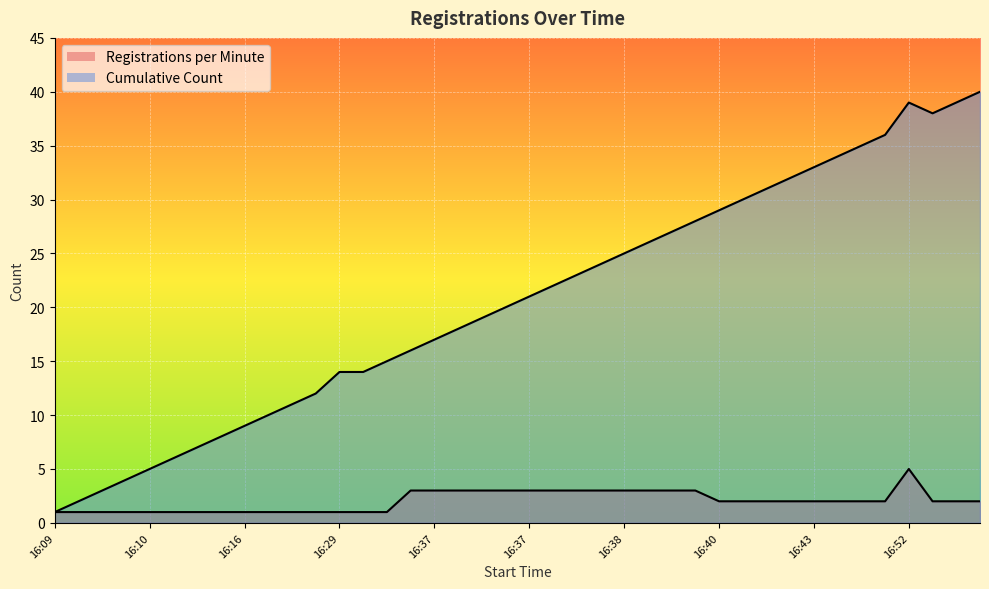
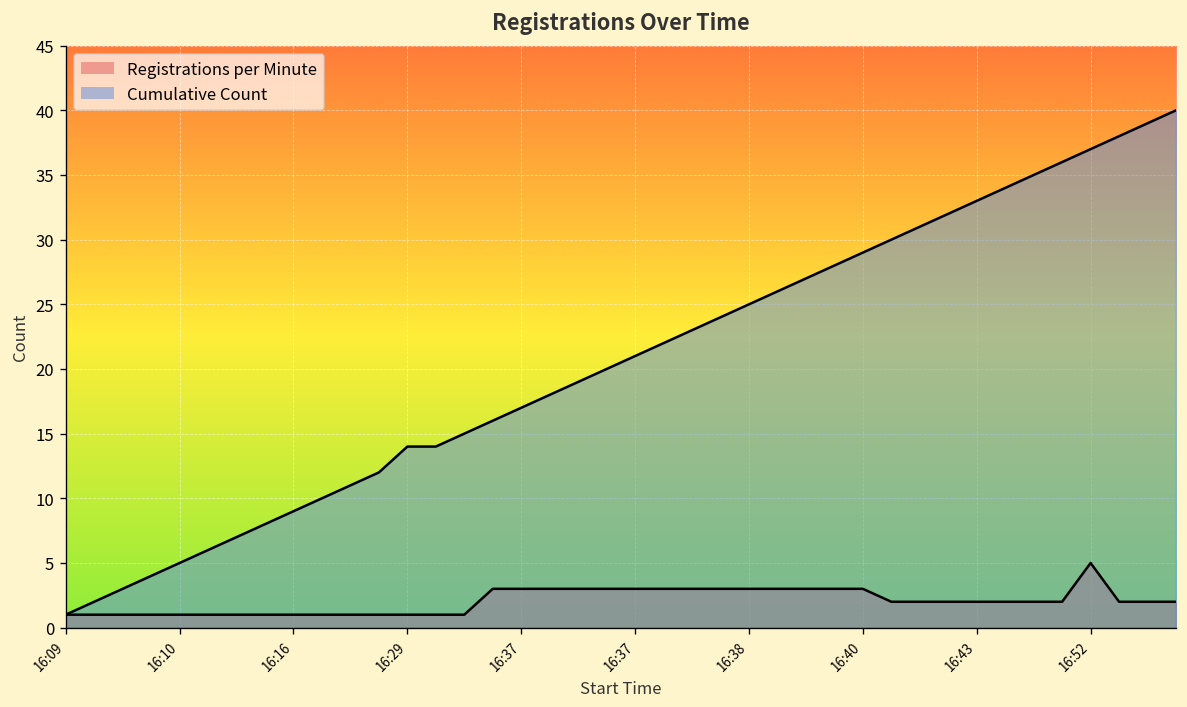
Registrations per Minute, 16:40: 2 -> 3
Cumulative Count, 16:52: 39 -> 37
